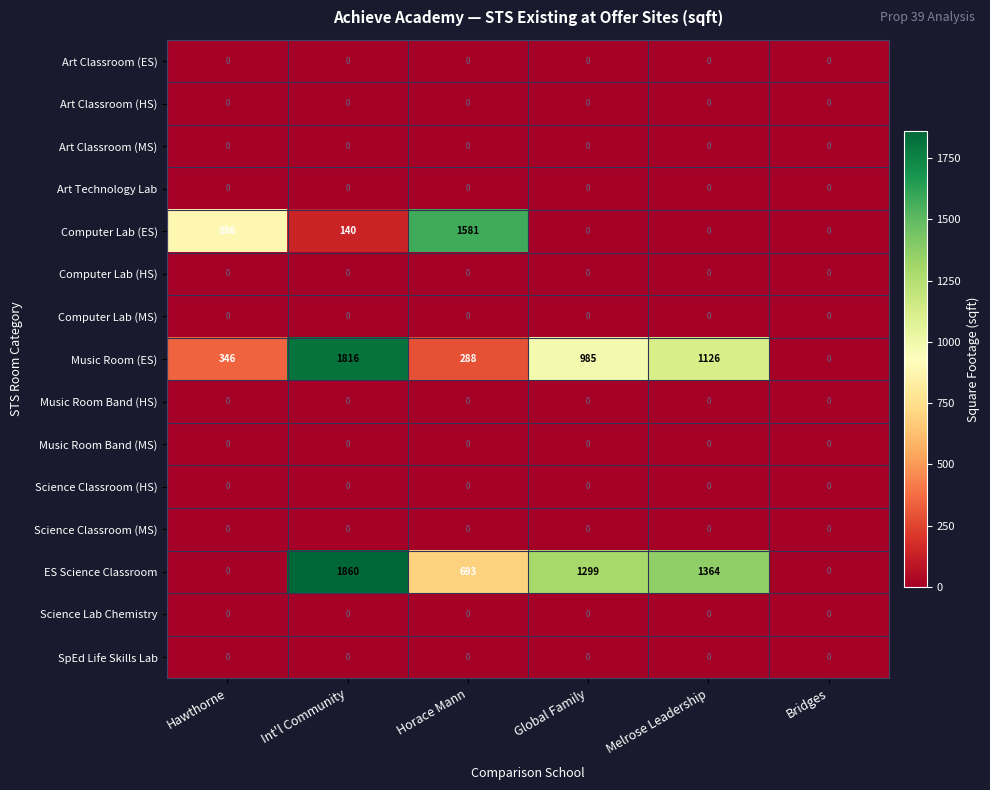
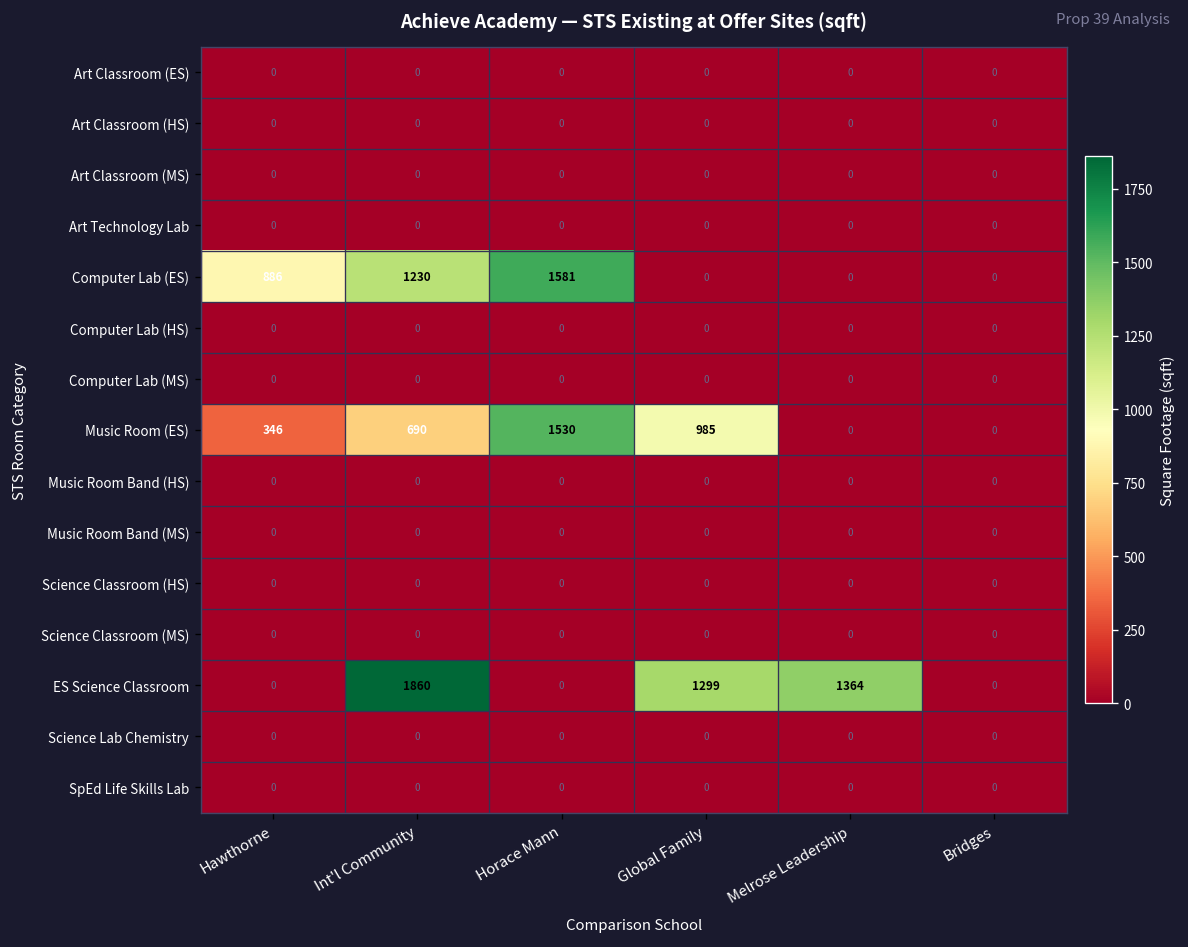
Computer Lab (ES), Int'l Community: 140 -> 1230
Music Room (ES), Int'l Community: 1816 -> 690
Music Room (ES), Horace Mann: 288 -> 1530
Music Room (ES), Melrose Leadership: 1126 -> 0
ES Science Classroom, Horace Mann: 693 -> 0
